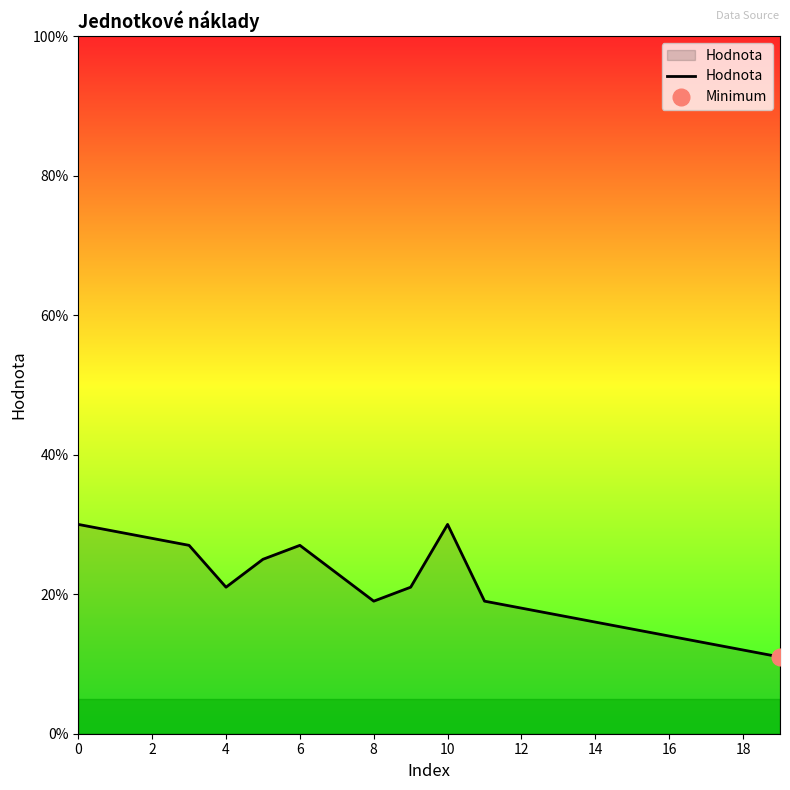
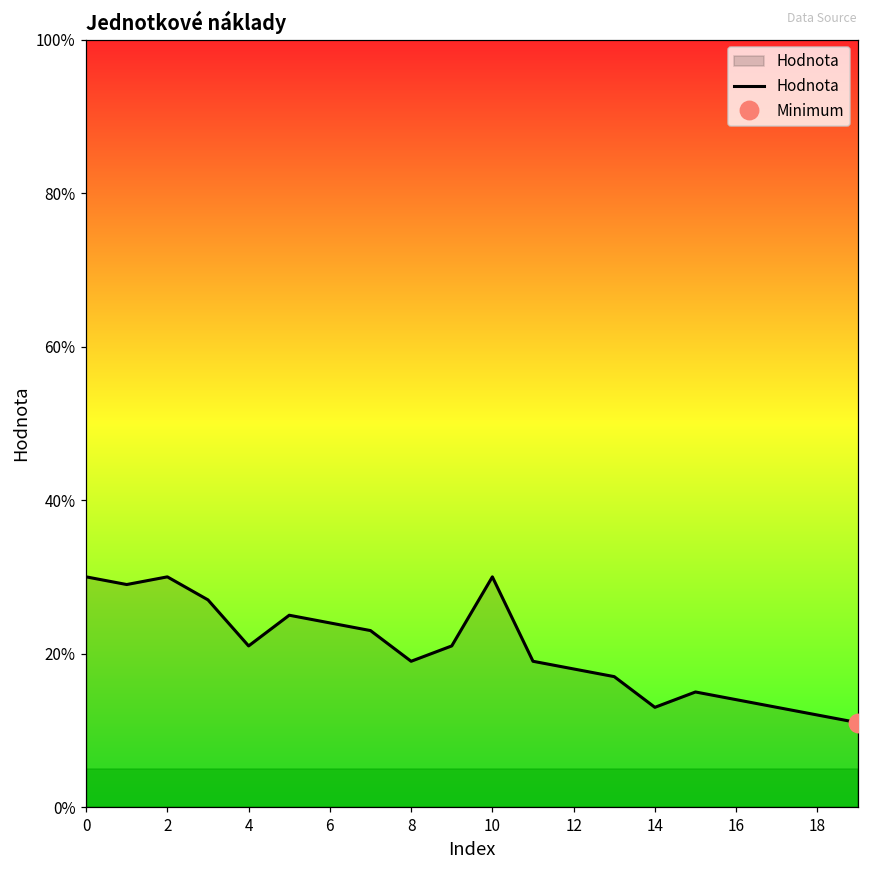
Hodnota, 2: 28% -> 30%
Hodnota, 6: 27% -> 24%
Hodnota, 14: 16% -> 13%
